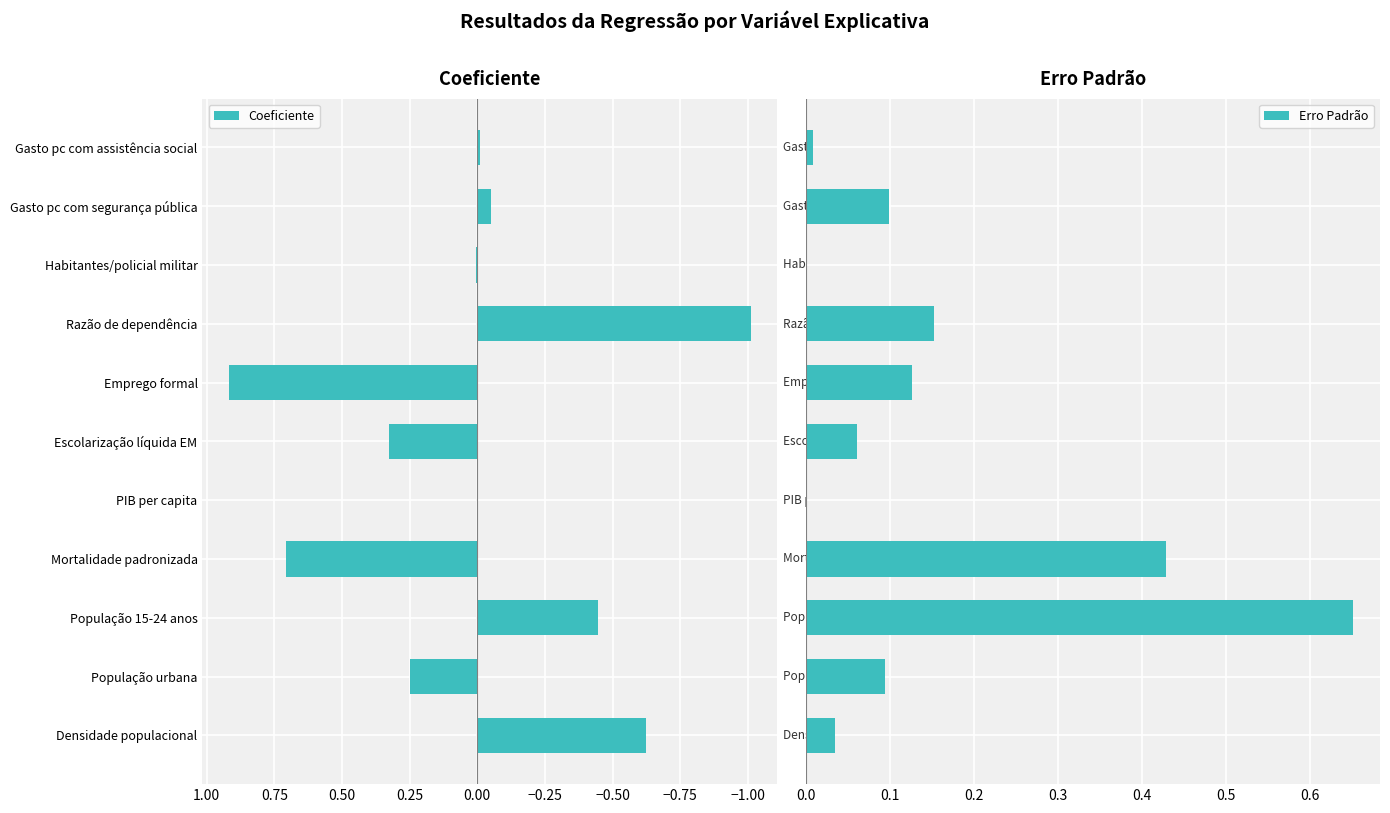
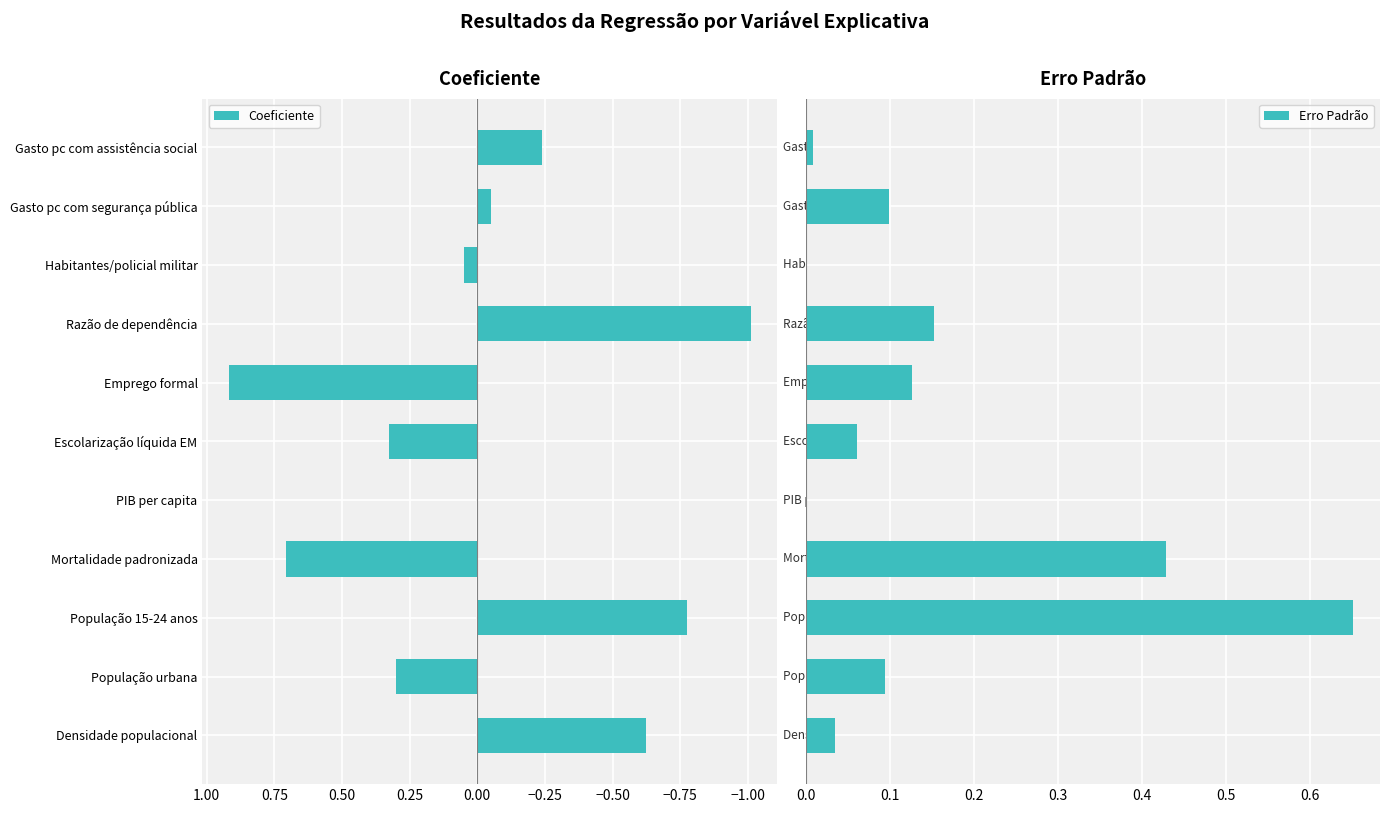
Coeficiente, Gasto pc com assistência social: -0.01 -> -0.24
Coeficiente, Habitantes/policial militar: 0.01 -> 0.05
Coeficiente, População 15-24 anos: -0.45 -> -0.78
Coeficiente, População urbana: 0.25 -> 0.30
